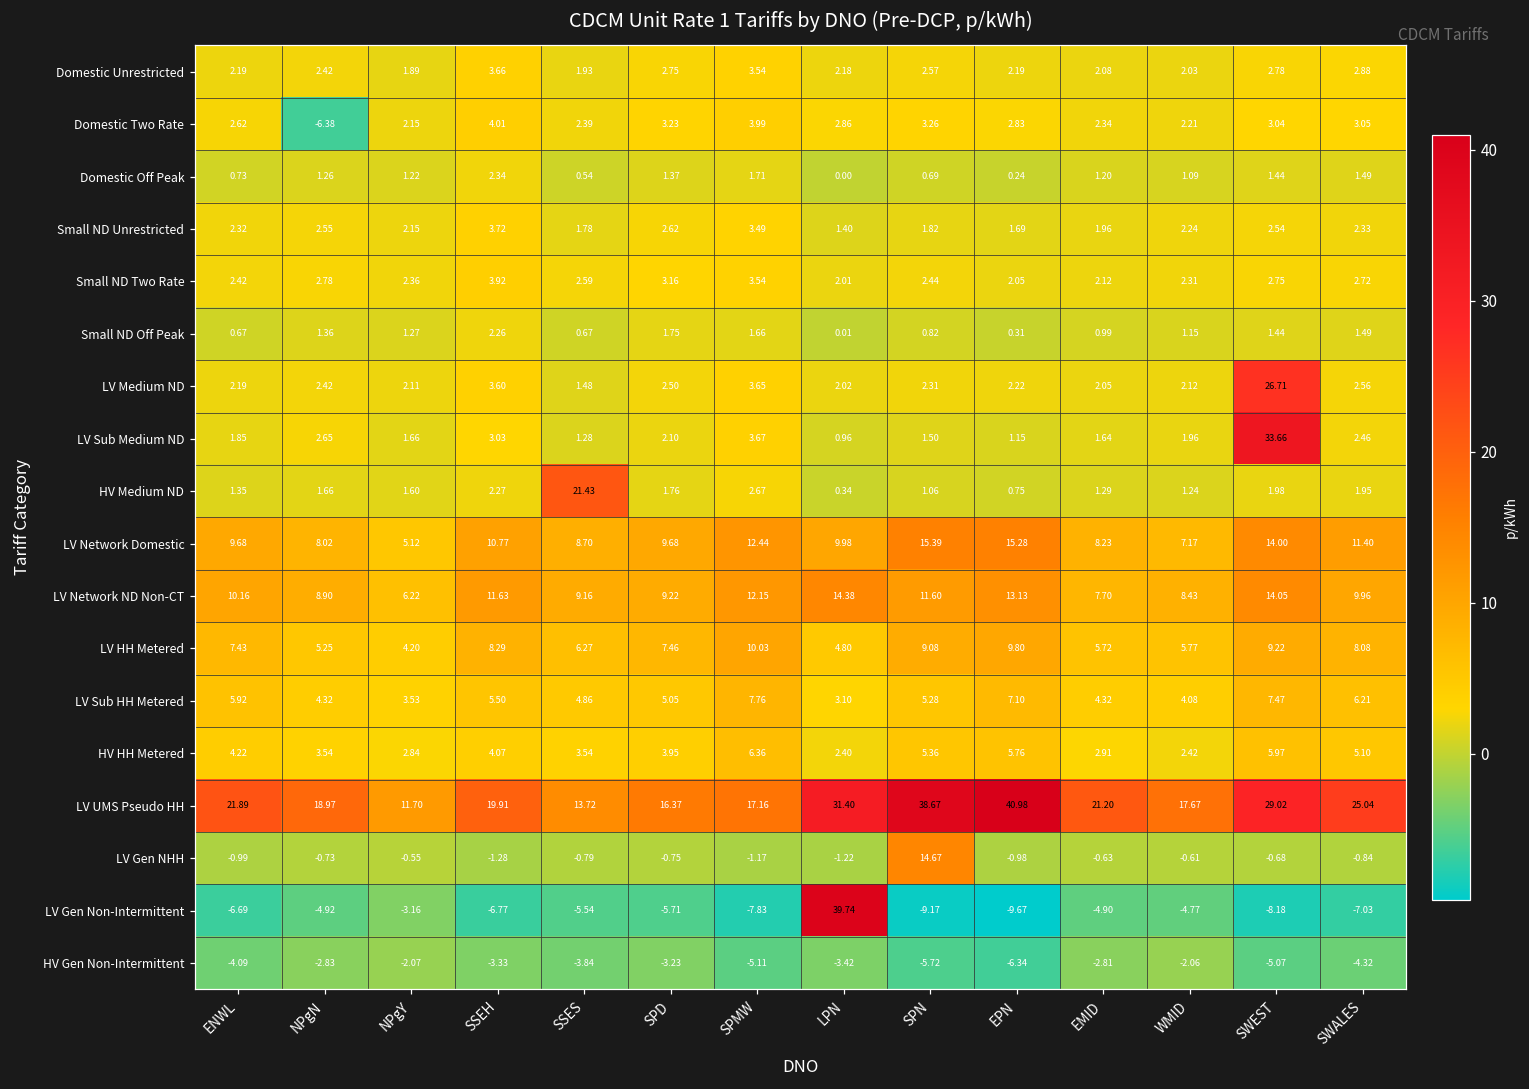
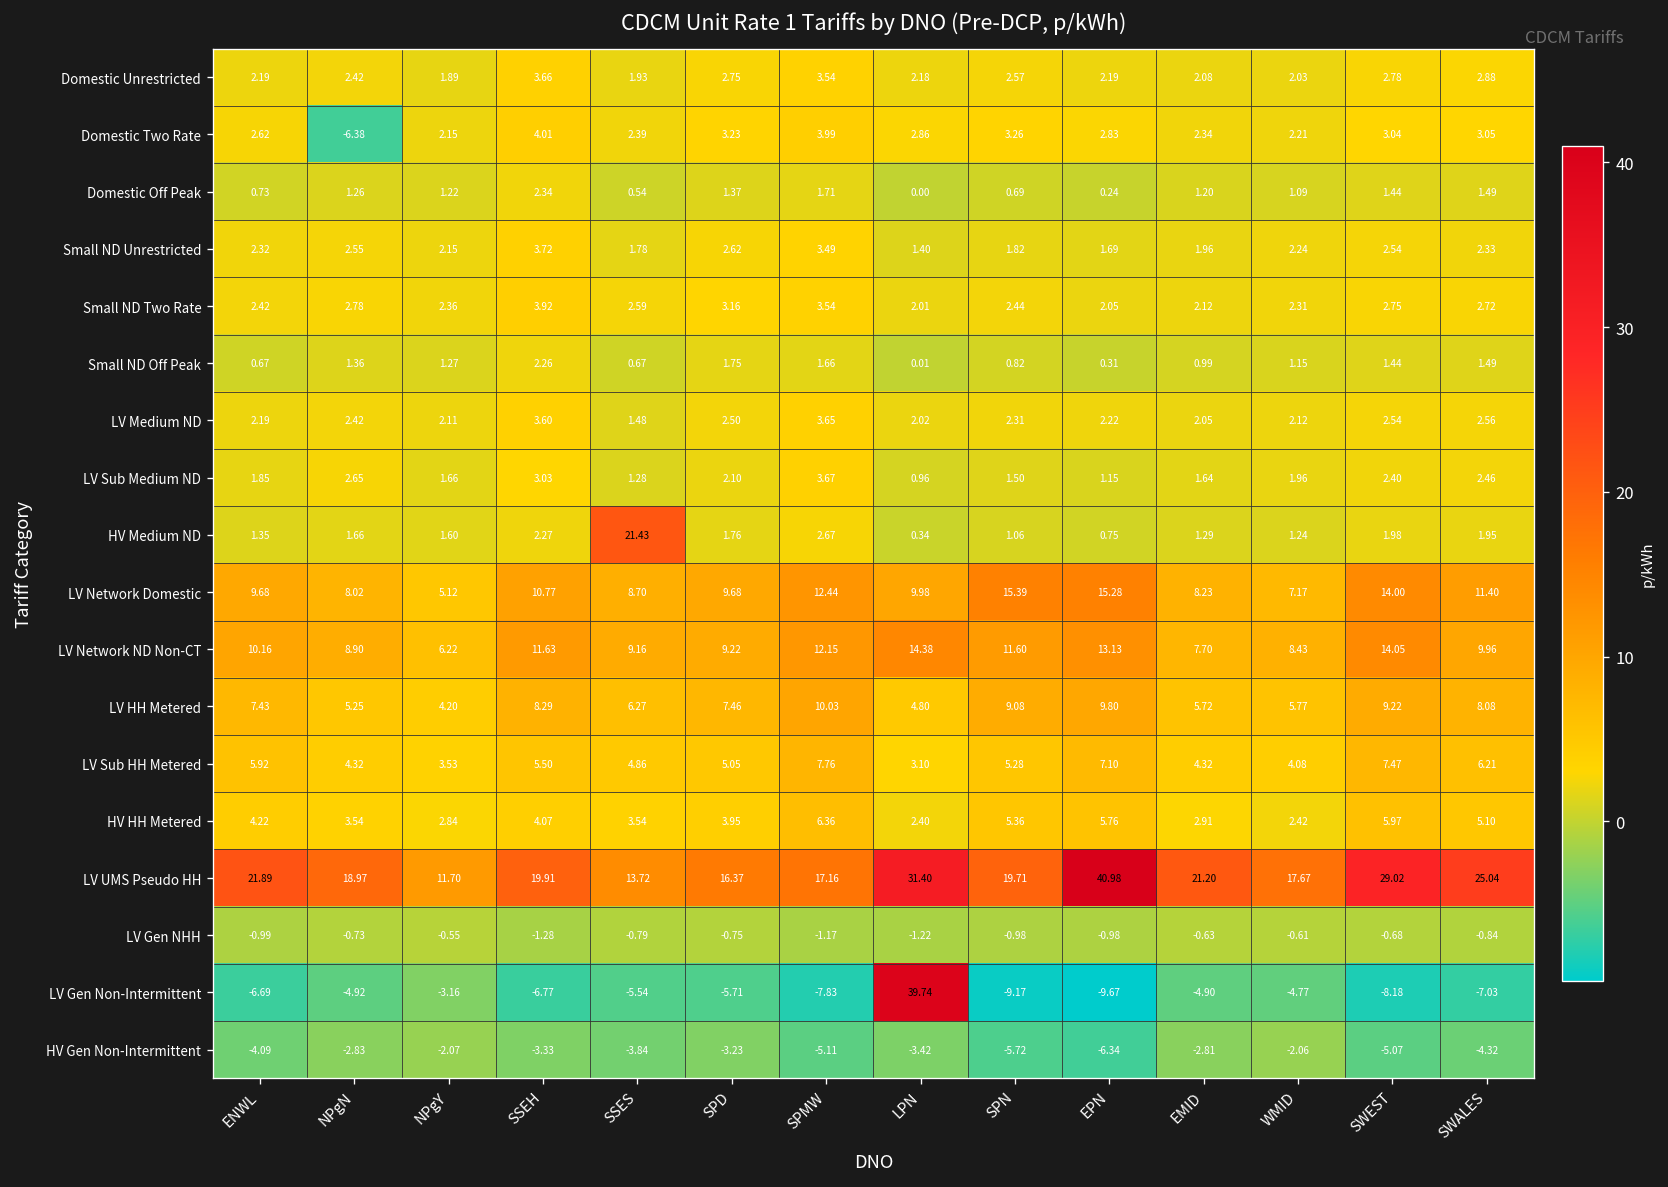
LV Medium ND, SWEST: 26.71 -> 2.54
LV Sub Medium ND, SWEST: 33.66 -> 2.40
LV UMS Pseudo HH, SPN: 38.67 -> 19.71
LV Gen NHH, SPN: 14.67 -> -0.98
